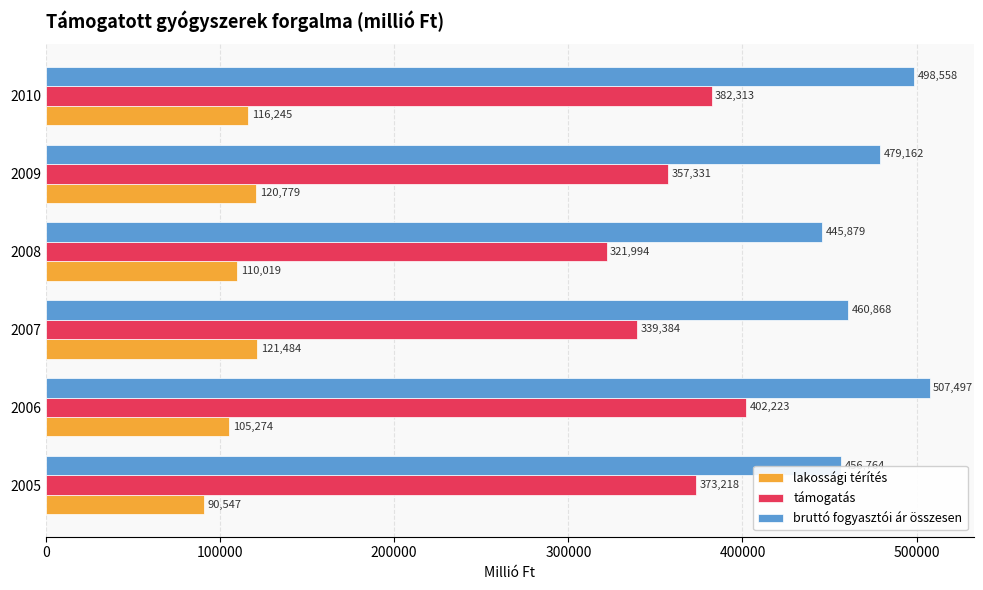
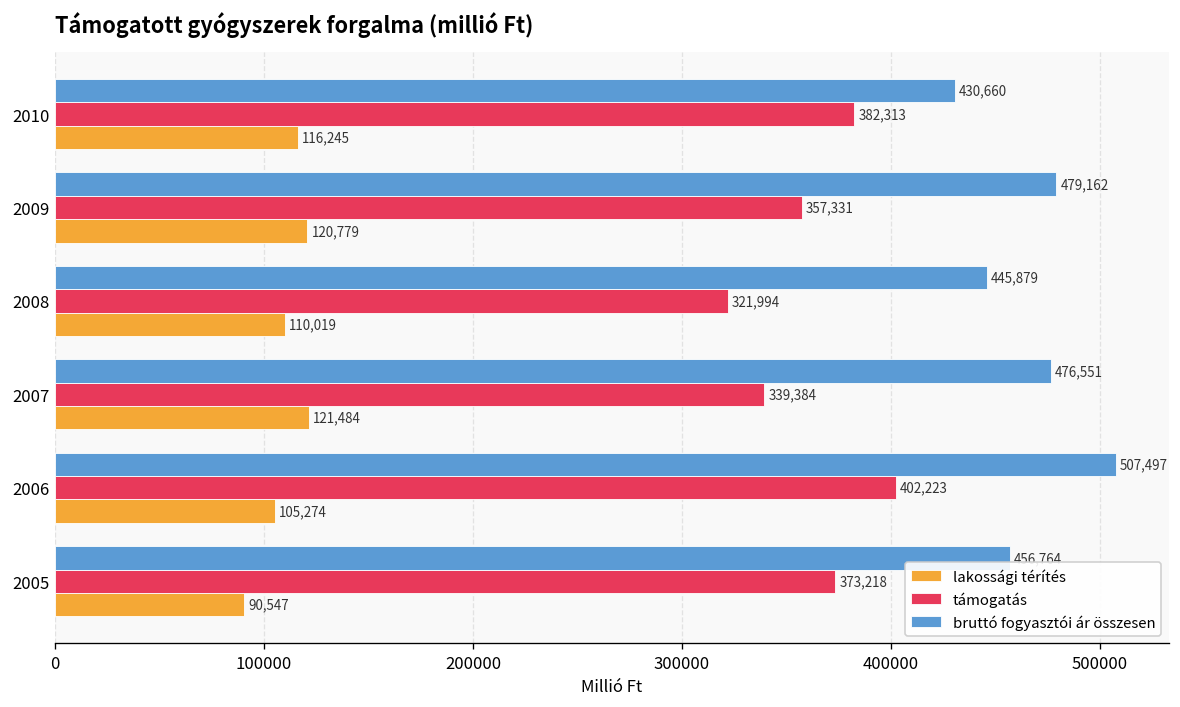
bruttó fogyasztói ár összesen, 2010: 498,558 -> 430,660
bruttó fogyasztói ár összesen, 2007: 460,868 -> 476,551
